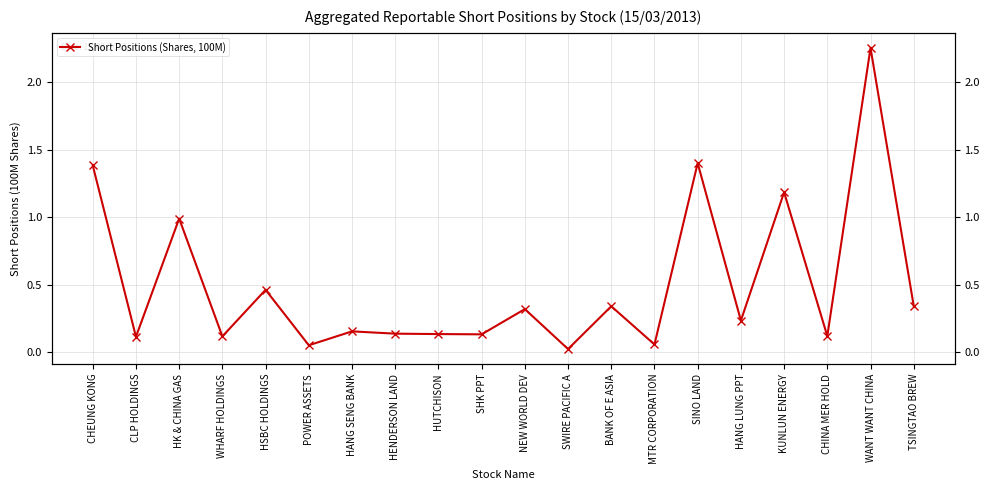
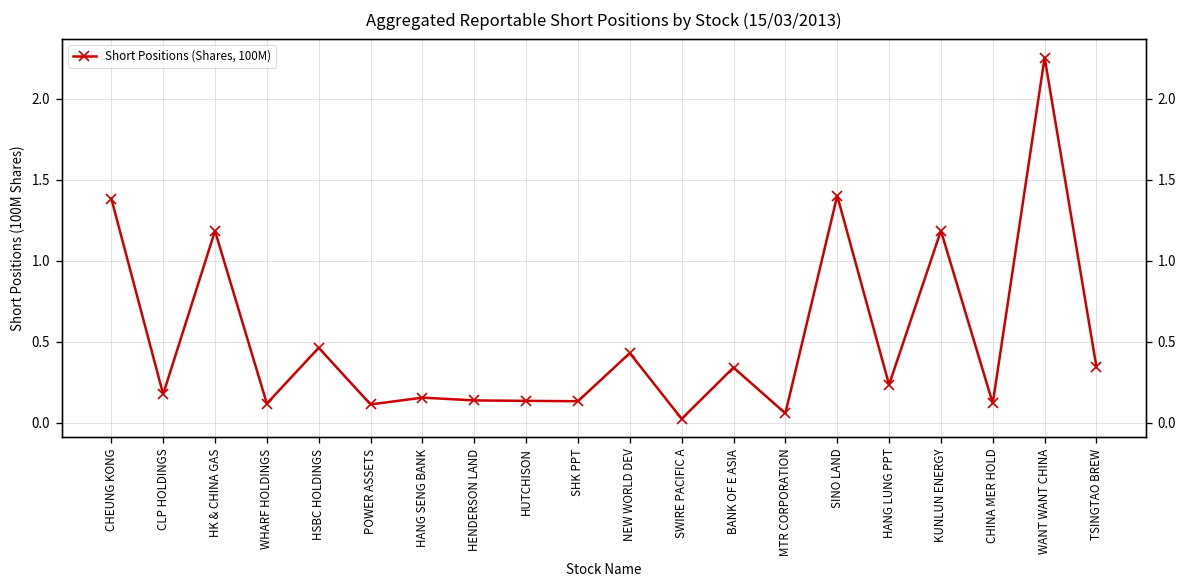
CLP HOLDINGS: 0.12 -> 0.18
HK & CHINA GAS: 0.99 -> 1.19
POWER ASSETS: 0.05 -> 0.11
NEW WORLD DEV: 0.32 -> 0.43
